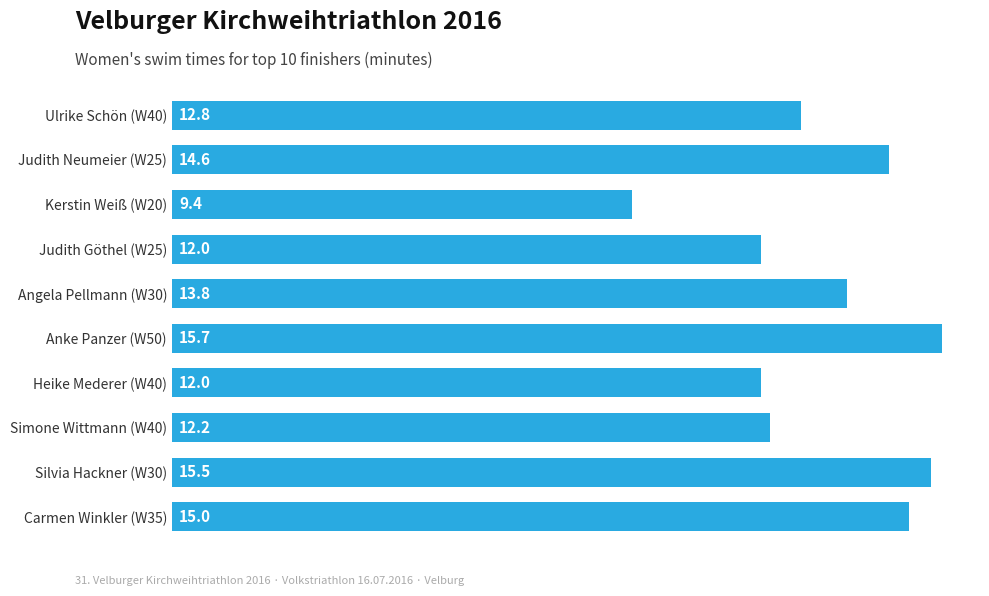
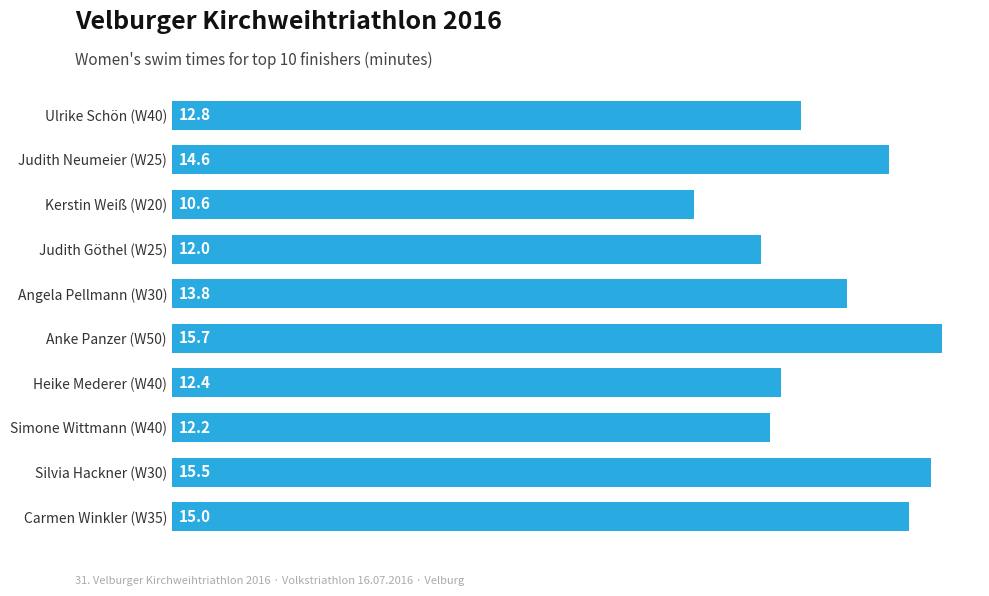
Kerstin Weiß (W20): 9.4 -> 10.6
Heike Mederer (W40): 12.0 -> 12.4
